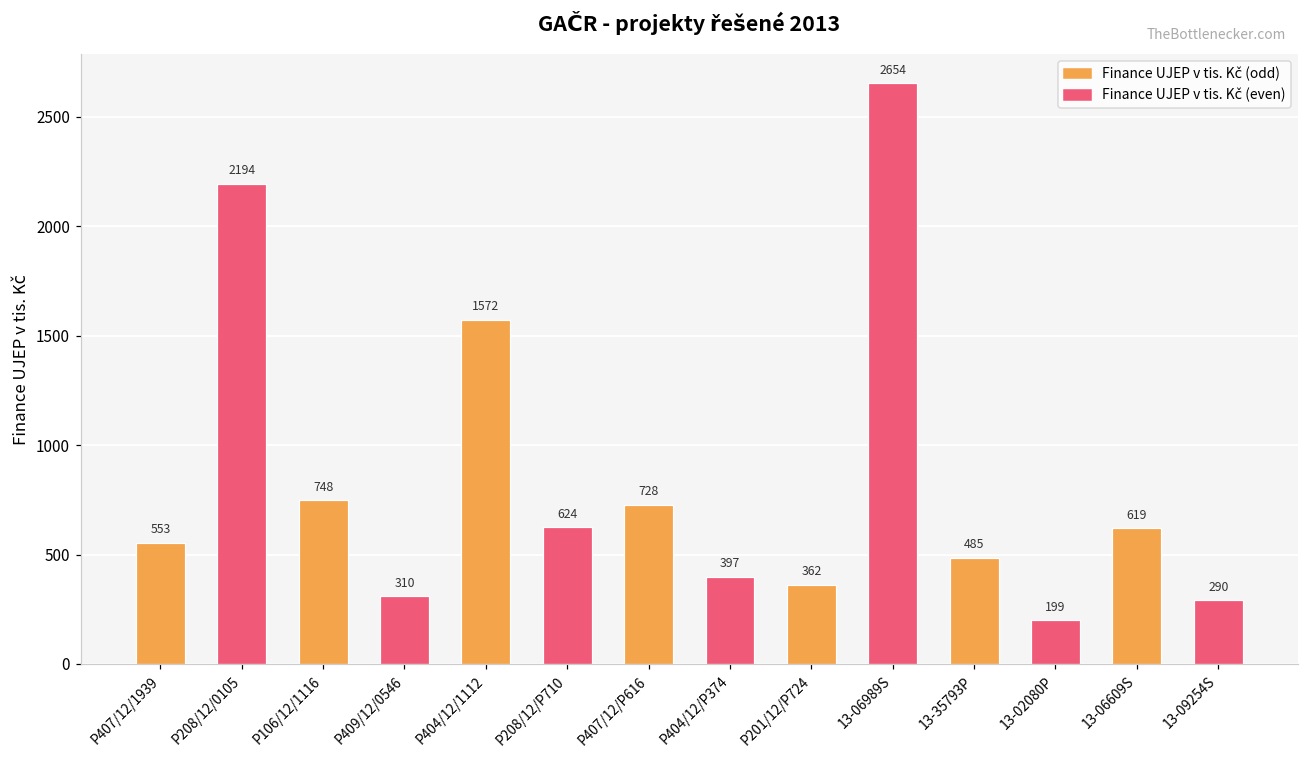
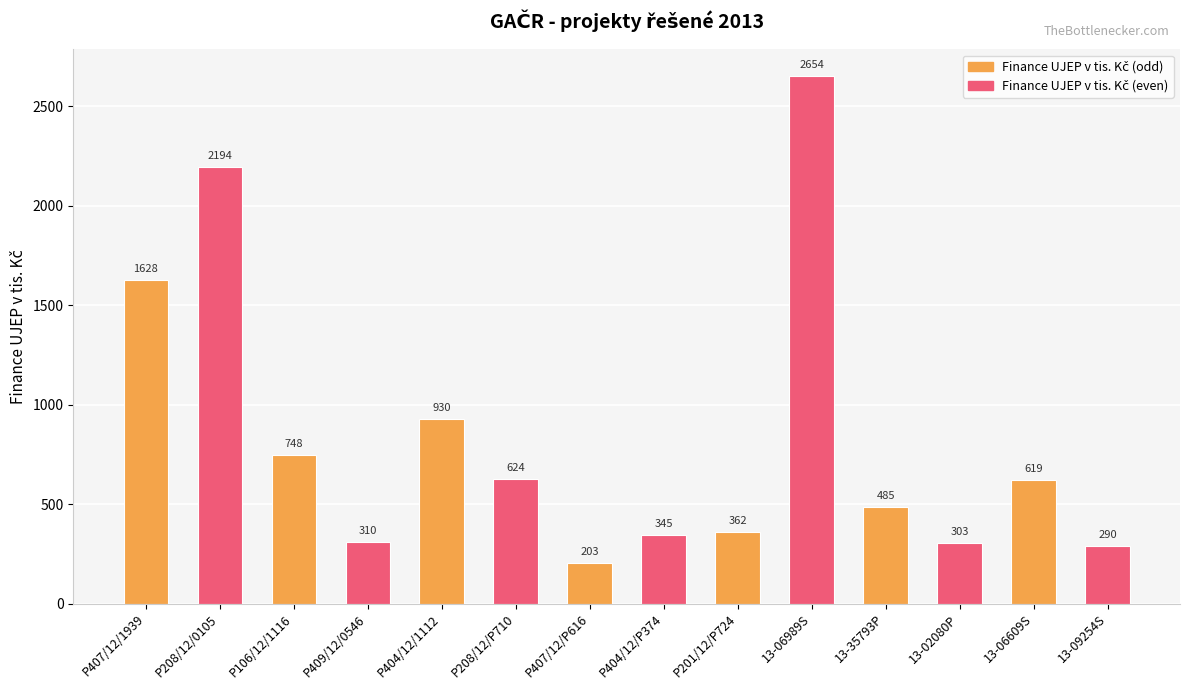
P407/12/1939: 553 -> 1628
P404/12/1112: 1572 -> 930
P407/12/P616: 728 -> 203
P404/12/P374: 397 -> 345
13-02080P: 199 -> 303
